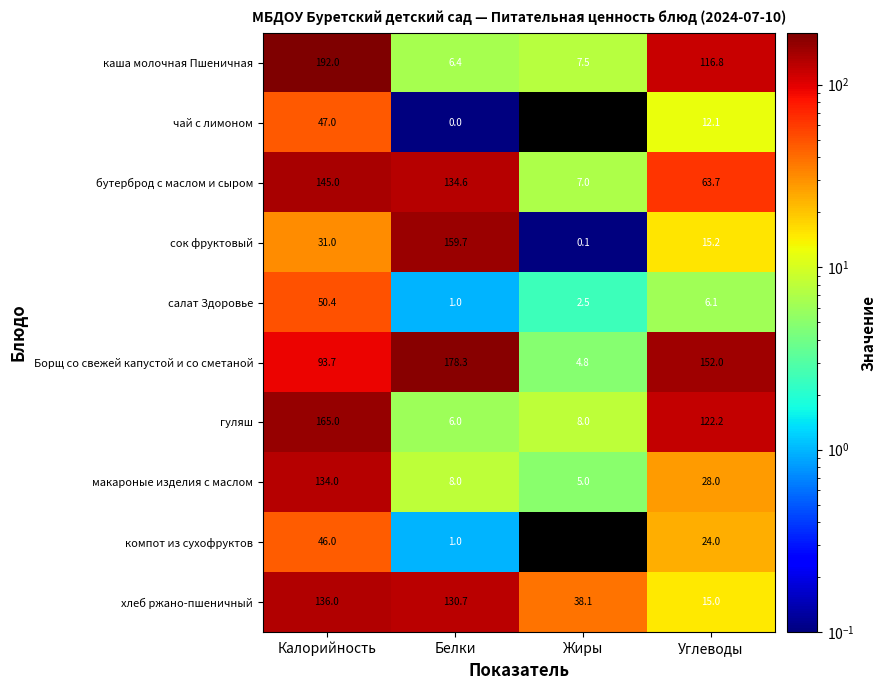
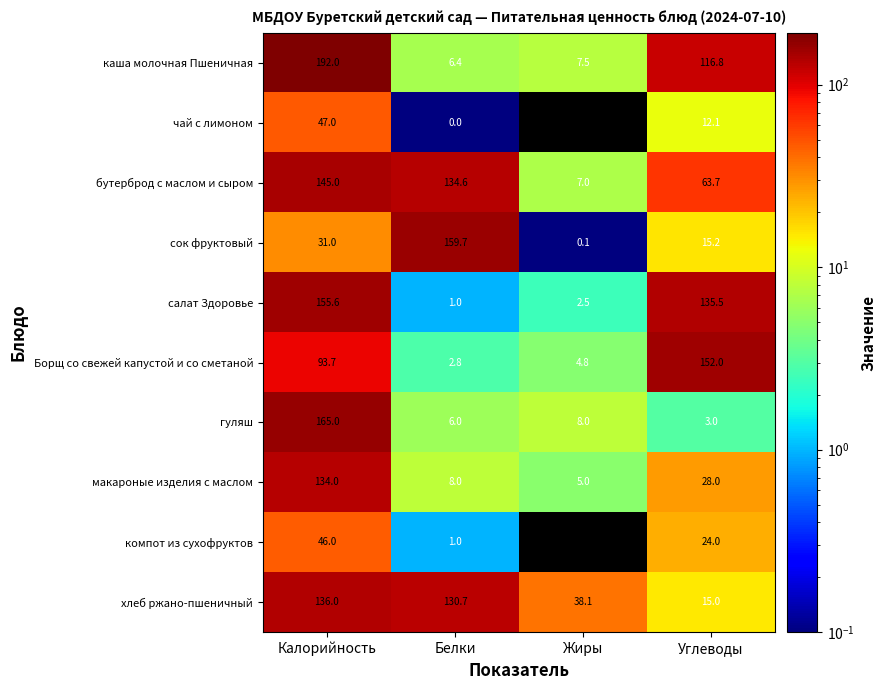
салат Здоровье, Калорийность: 50.4 -> 155.6
салат Здоровье, Углеводы: 6.1 -> 135.5
Борщ со свежей капустой и со сметаной, Белки: 178.3 -> 2.8
гуляш, Углеводы: 122.2 -> 3.0
